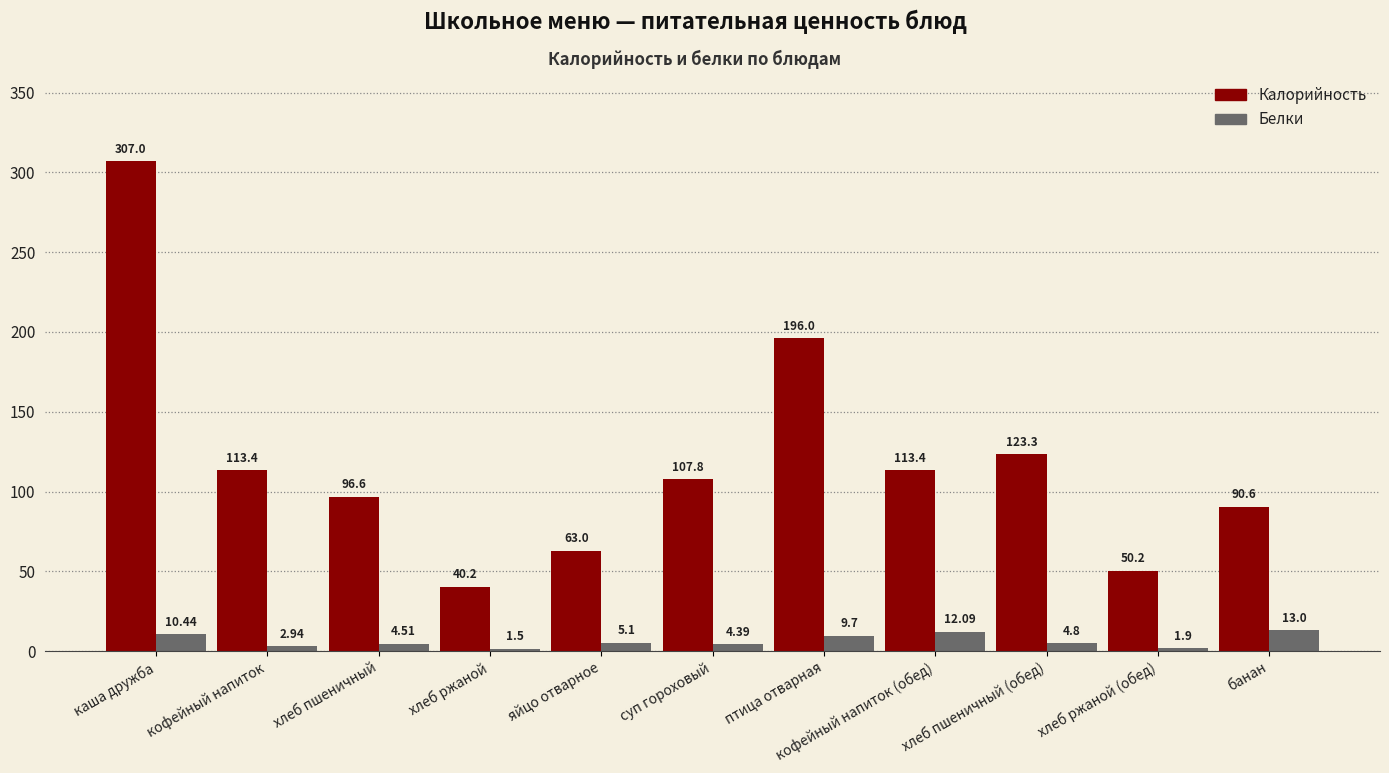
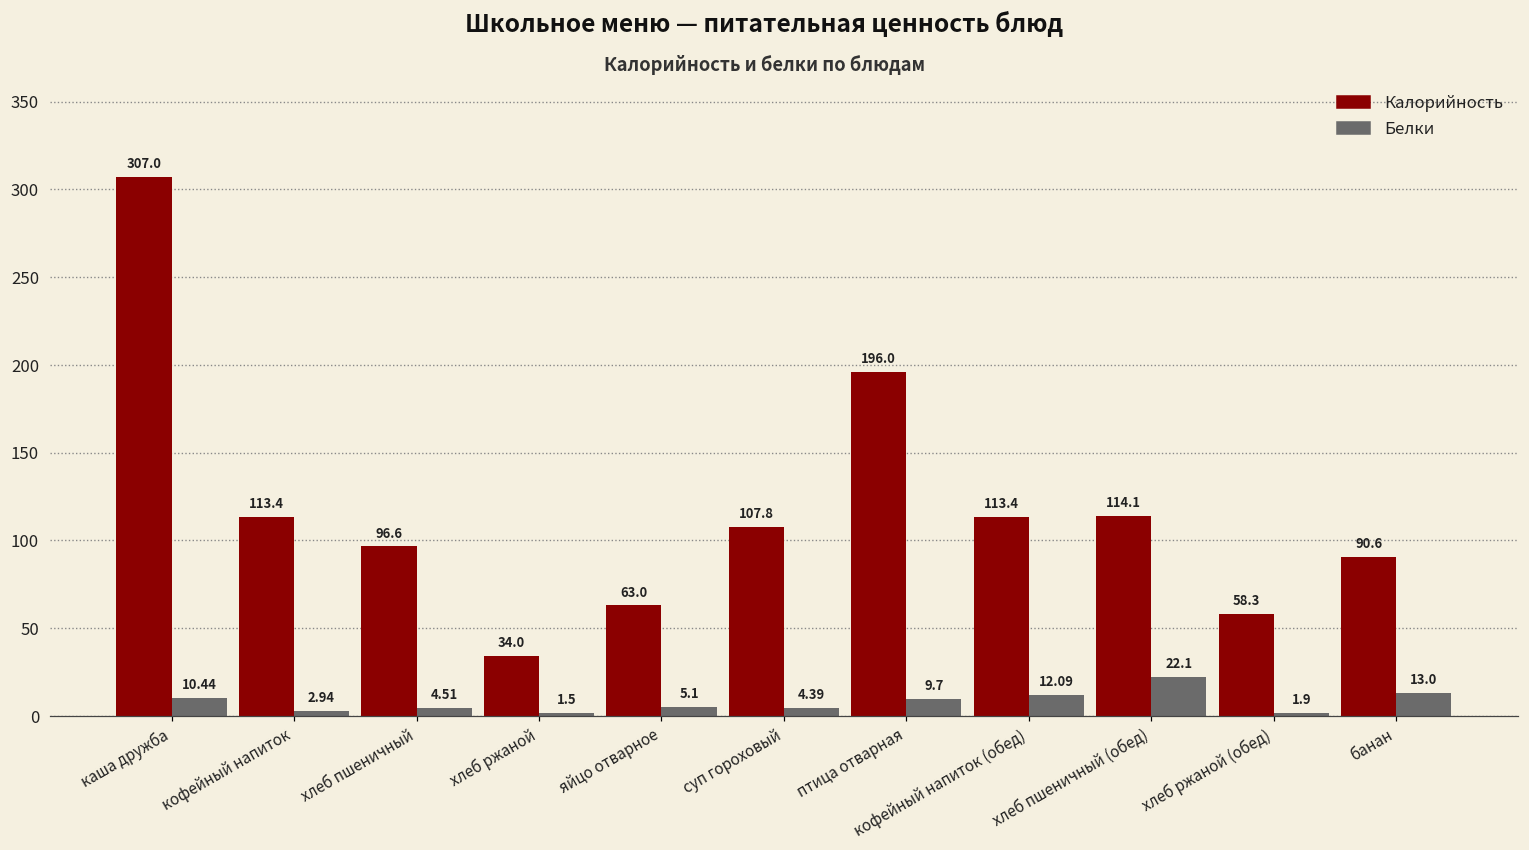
Калорийность, хлеб ржаной: 40.2 -> 34.0
Калорийность, хлеб пшеничный (обед): 123.3 -> 114.1
Белки, хлеб пшеничный (обед): 4.8 -> 22.1
Калорийность, хлеб ржаной (обед): 50.2 -> 58.3
